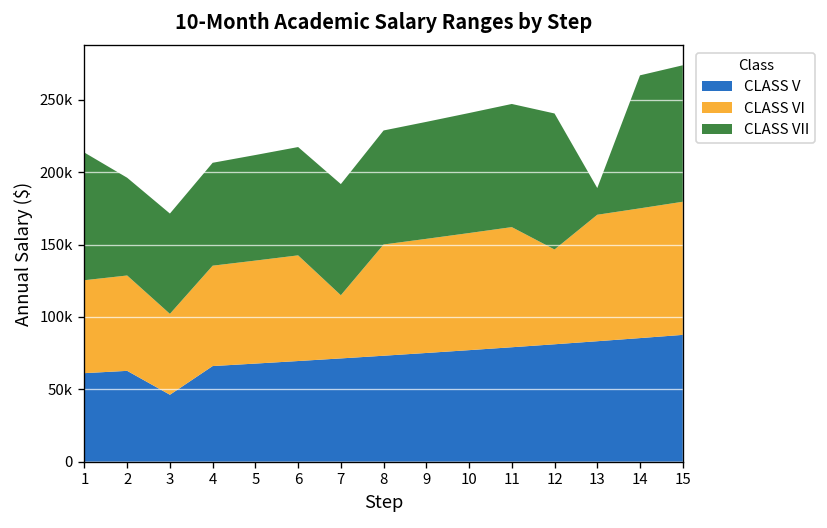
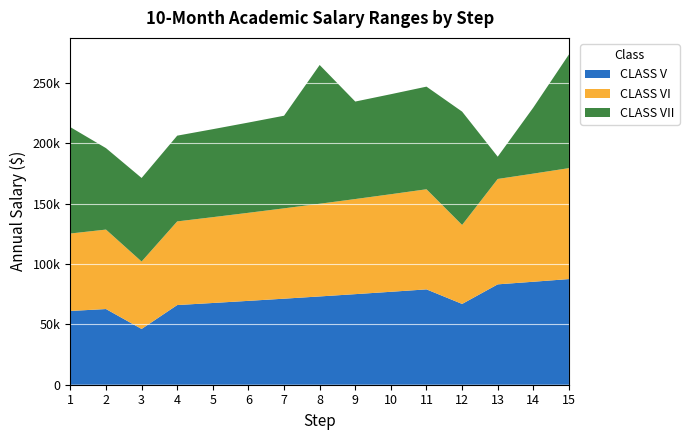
CLASS VI, 7: 44000 -> 75000
CLASS VII, 8: 79000 -> 115000
CLASS V, 12: 81000 -> 67000
CLASS VII, 14: 92000 -> 55000
